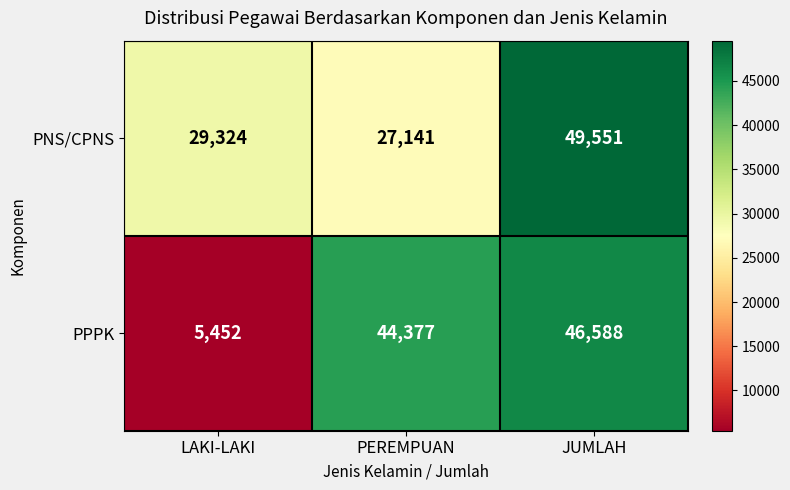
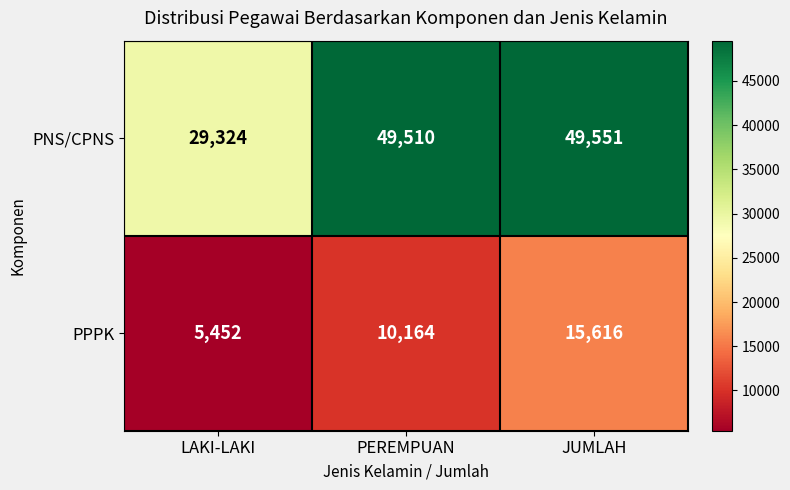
PNS/CPNS, PEREMPUAN: 27,141 -> 49,510
PPPK, PEREMPUAN: 44,377 -> 10,164
PPPK, JUMLAH: 46,588 -> 15,616
